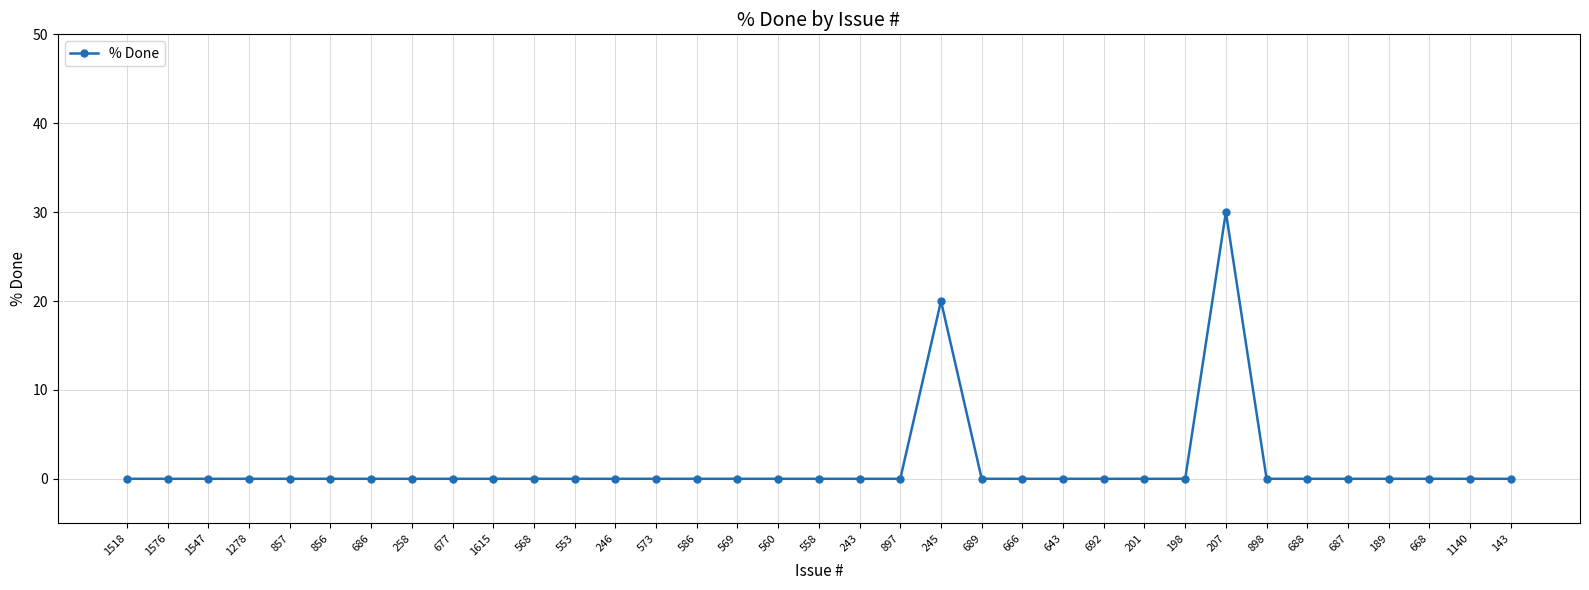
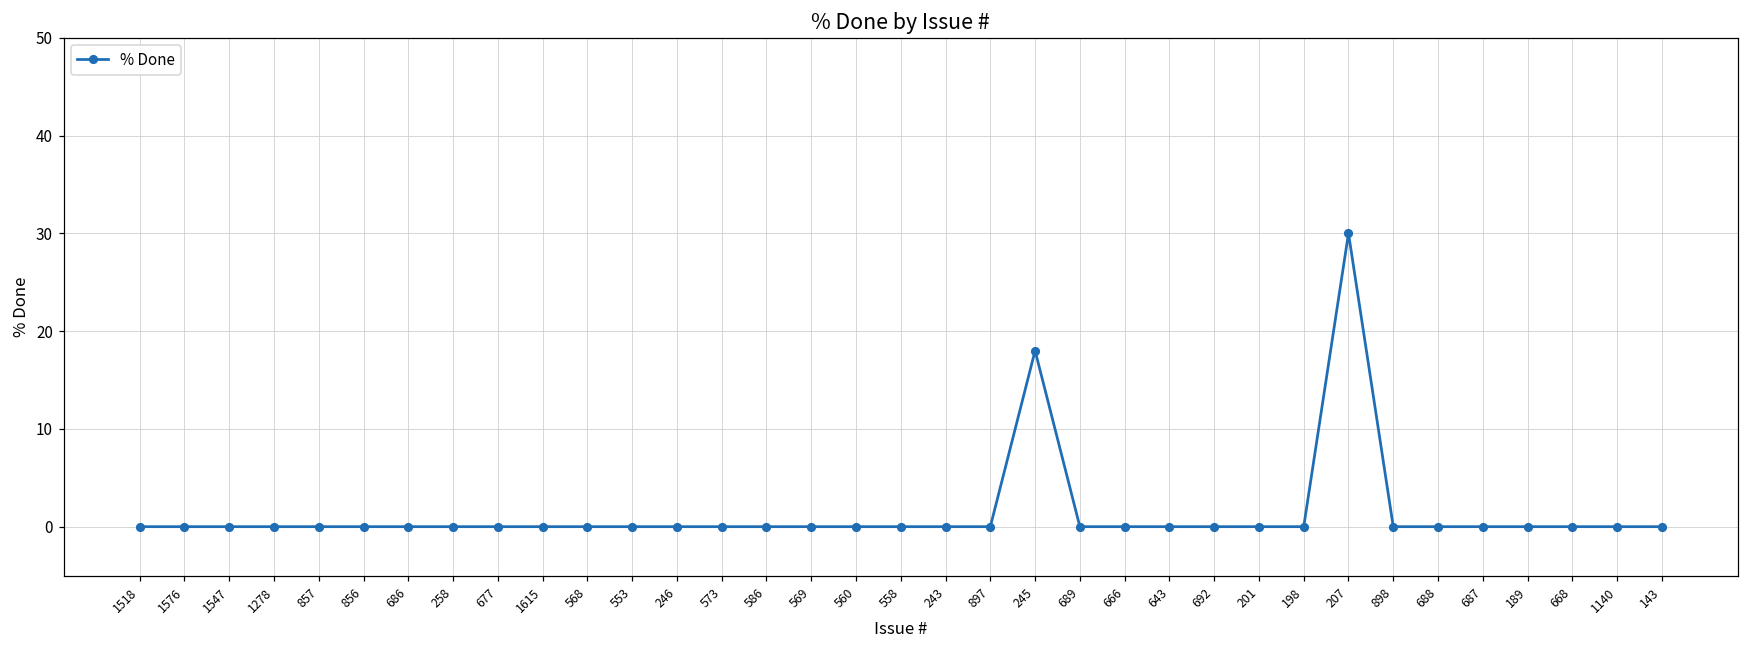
245: 20 -> 18
